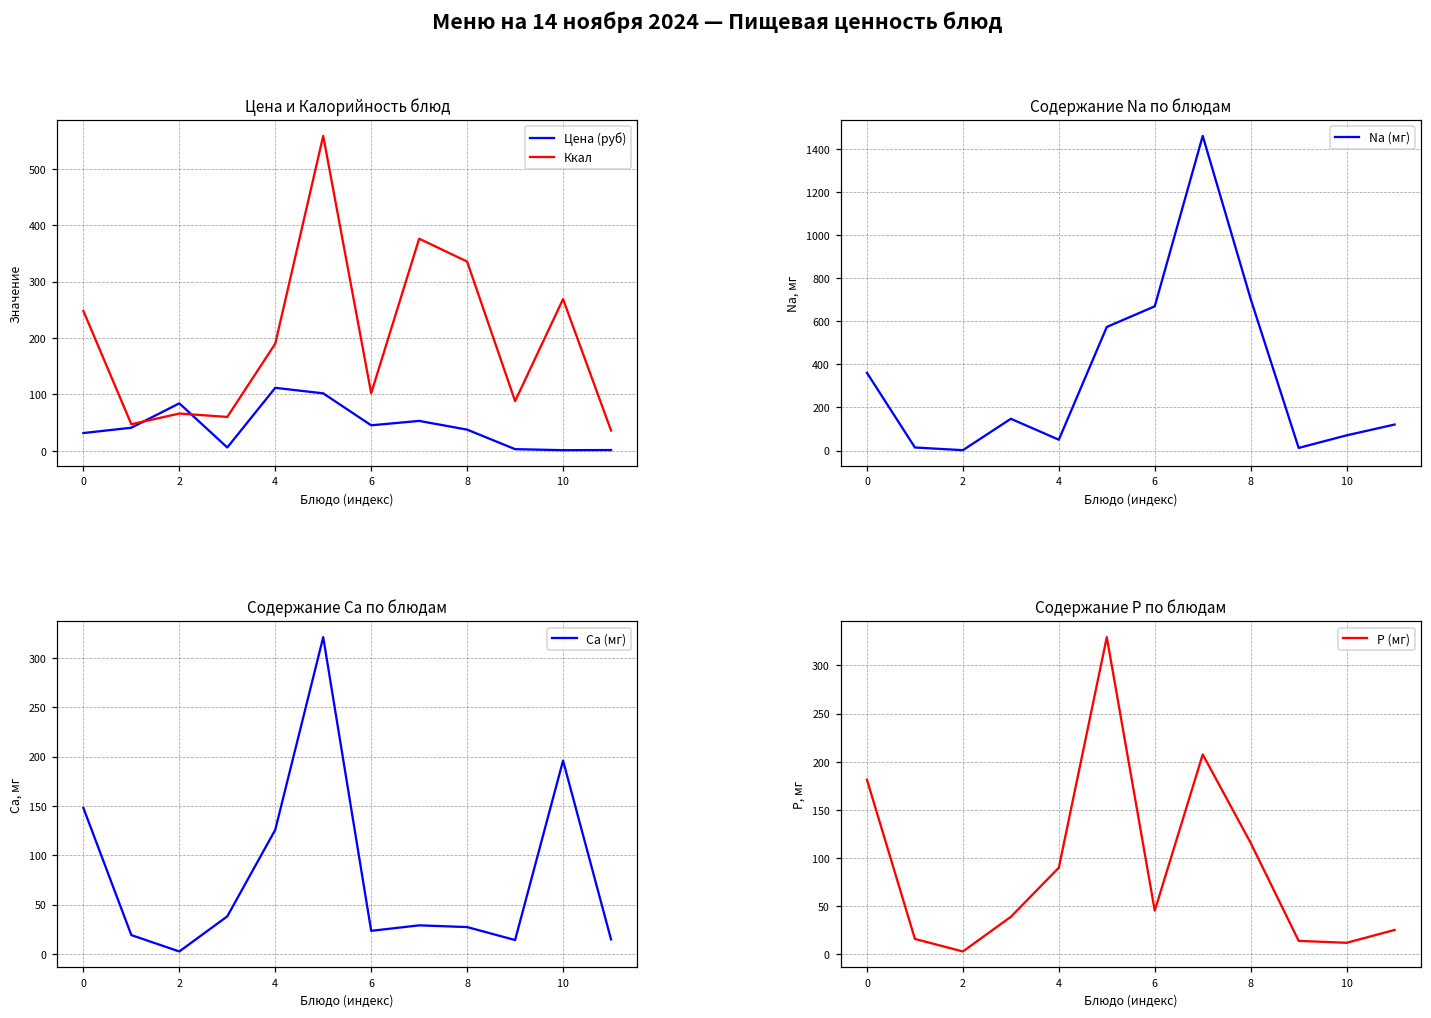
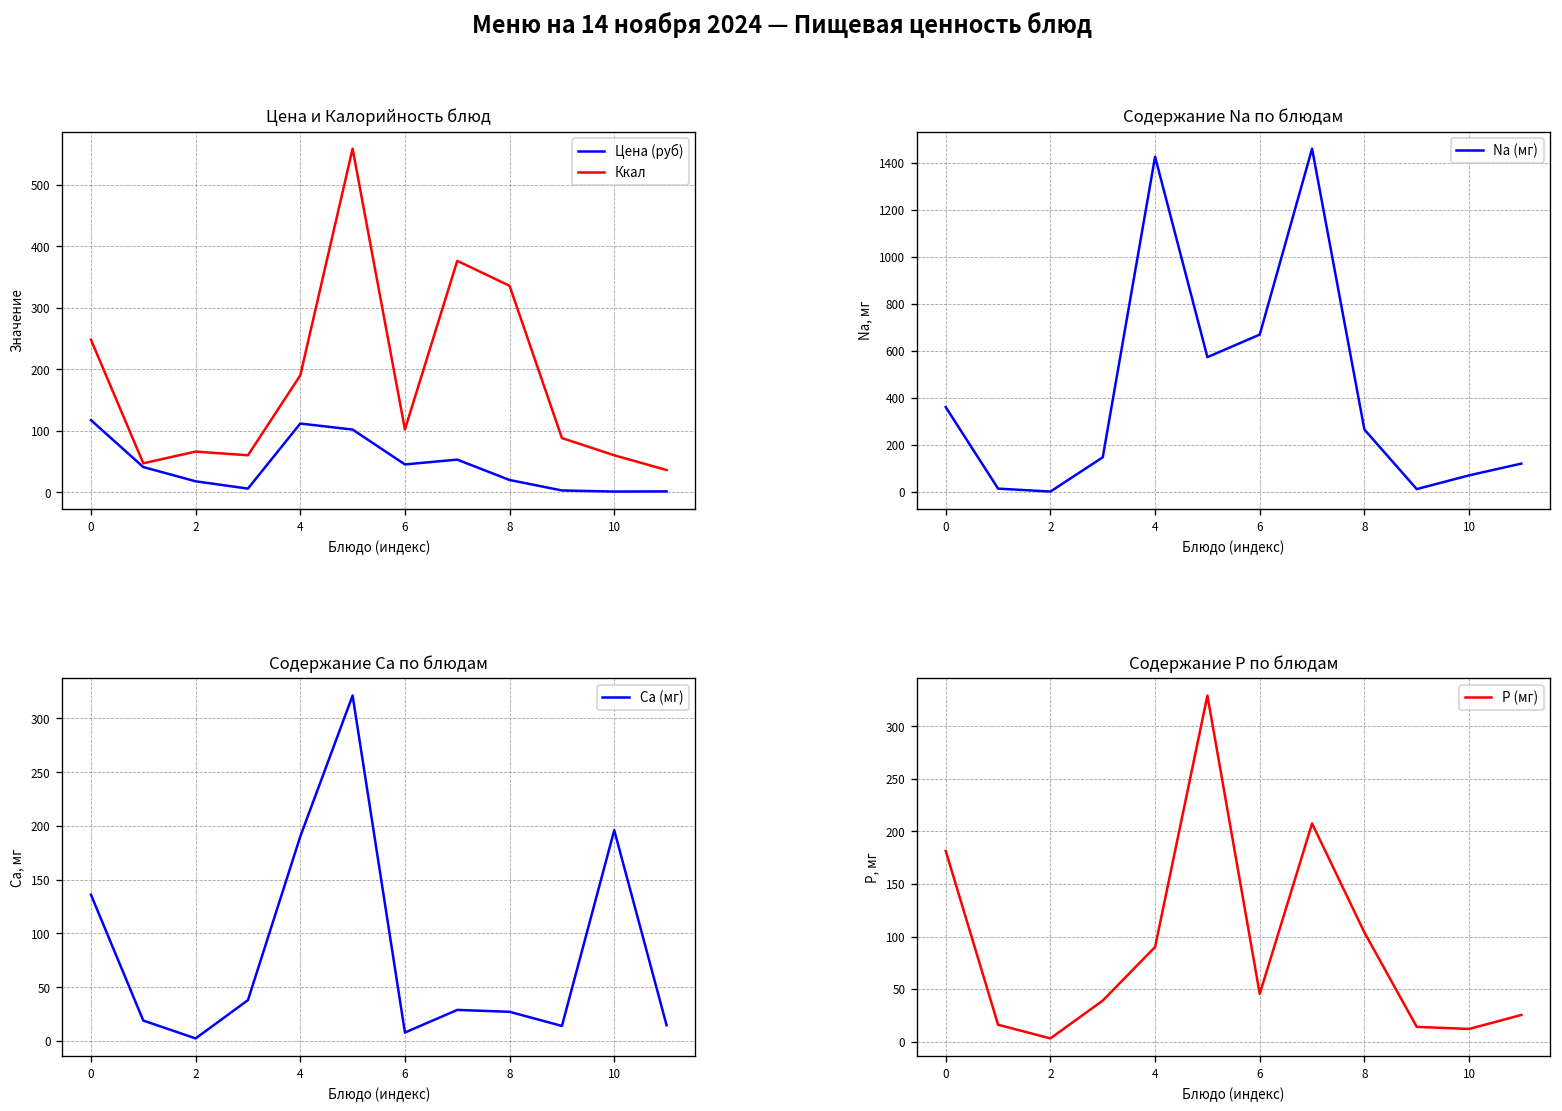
Цена и Калорийность блюд, Цена (руб), 0: 30 -> 120
Цена и Калорийность блюд, Цена (руб), 2: 80 -> 20
Цена и Калорийность блюд, Цена (руб), 8: 40 -> 20
Цена и Калорийность блюд, Ккал, 10: 270 -> 60
Содержание Na по блюдам, 4: 50 -> 1430
Содержание Na по блюдам, 8: 700 -> 270
Содержание Ca по блюдам, 0: 150 -> 140
Содержание Ca по блюдам, 4: 130 -> 190
Содержание Ca по блюдам, 6: 20 -> 10
Содержание P по блюдам, 8: 120 -> 100
